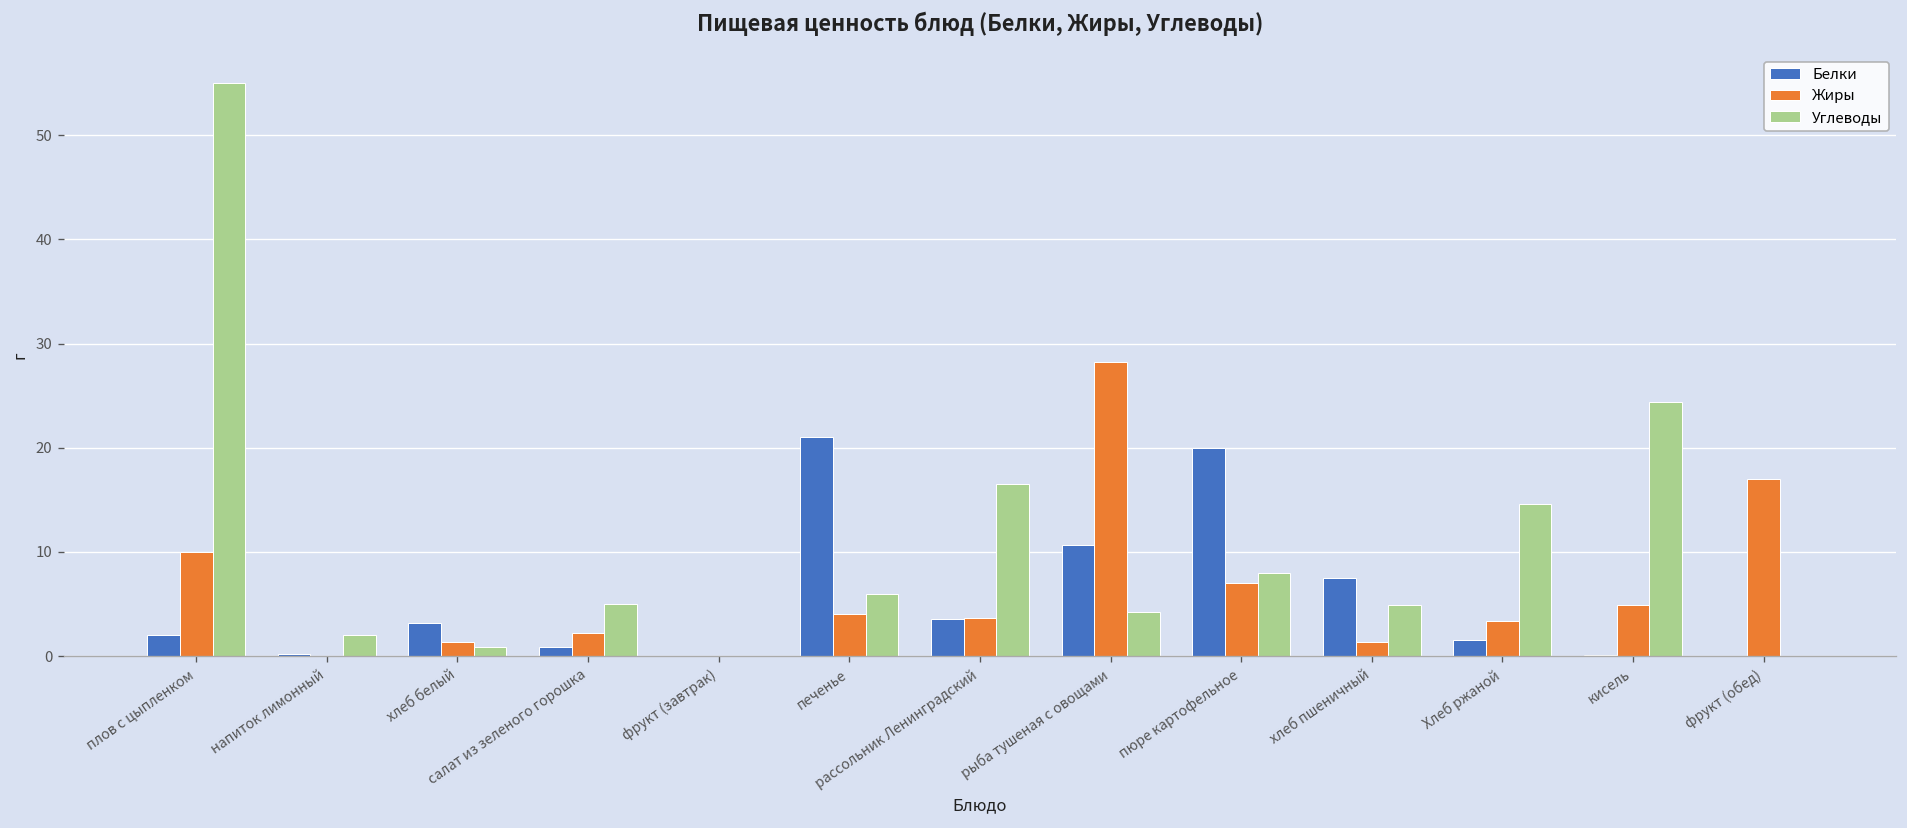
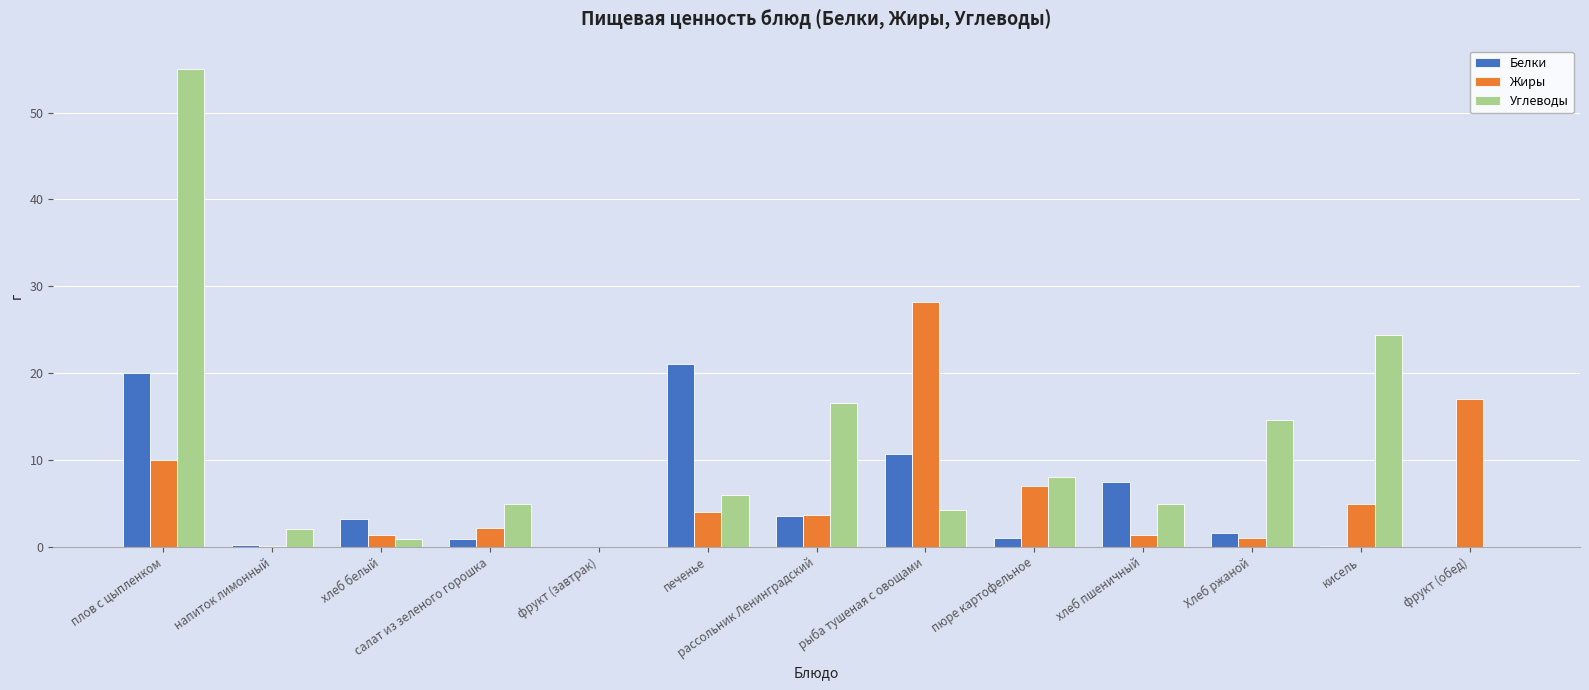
Белки, плов с цыпленком: 2 -> 20
Белки, пюре картофельное: 20 -> 1
Жиры, Хлеб ржаной: 3 -> 1
